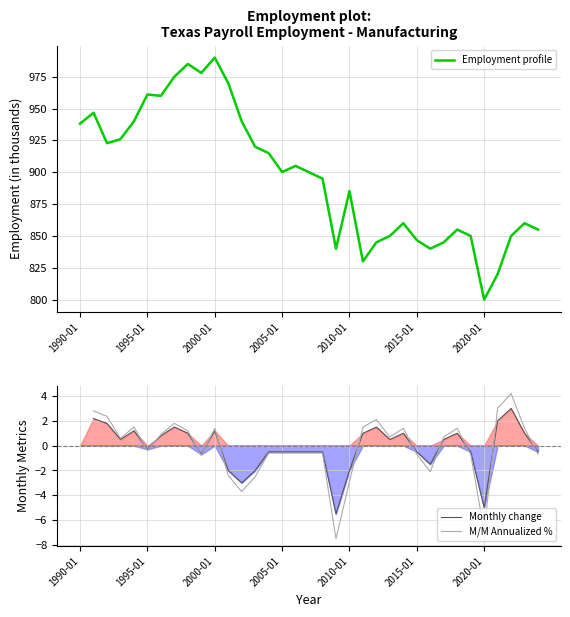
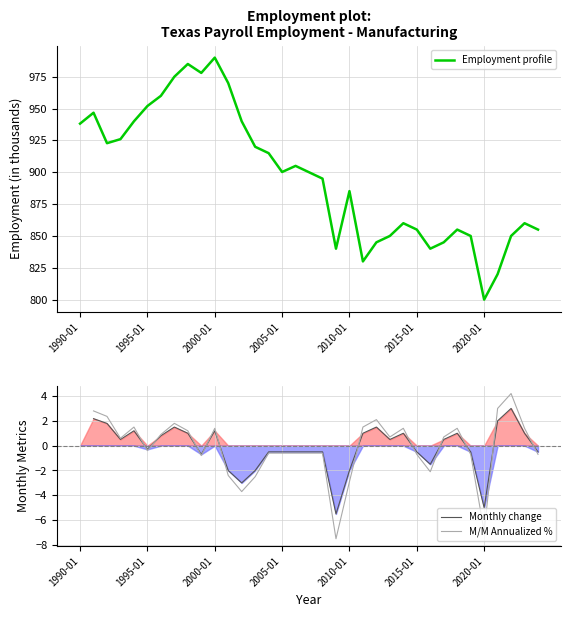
Employment plot: Texas Payroll Employment - Manufacturing, 1995-01: 961 -> 952
Employment plot: Texas Payroll Employment - Manufacturing, 2015-01: 847 -> 855
